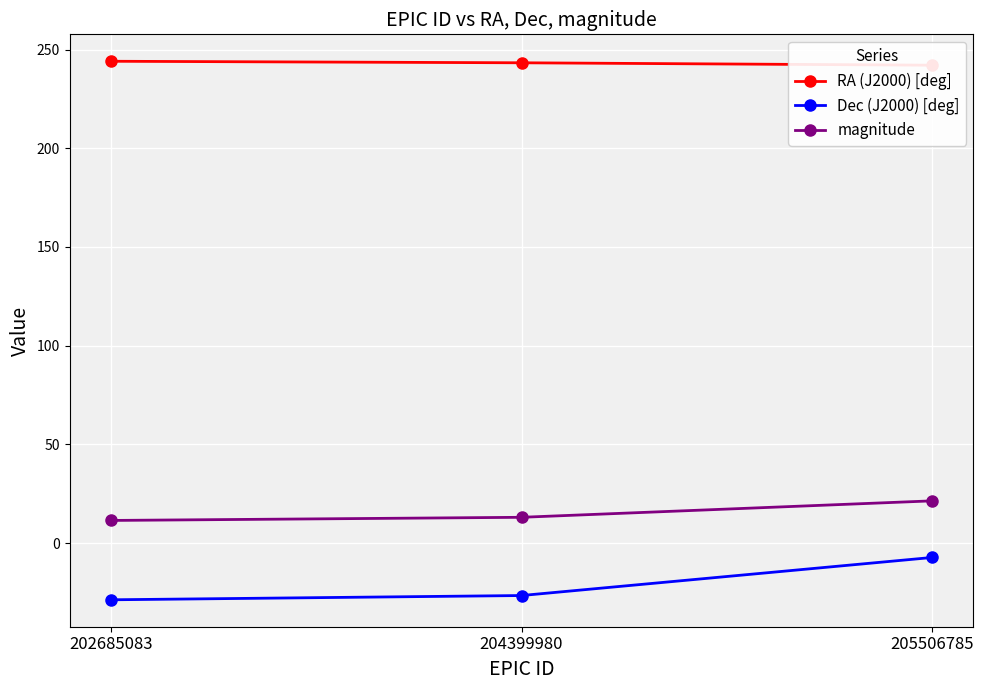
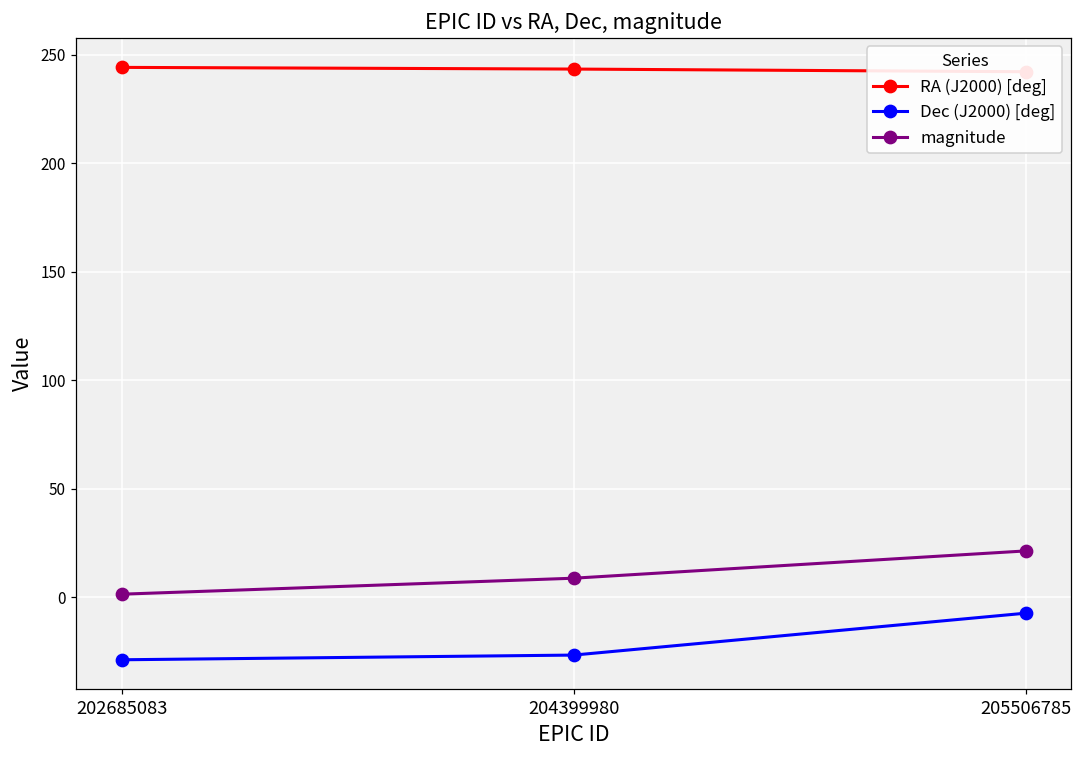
magnitude, 202685083: 11 -> 1
magnitude, 204399980: 13 -> 9
